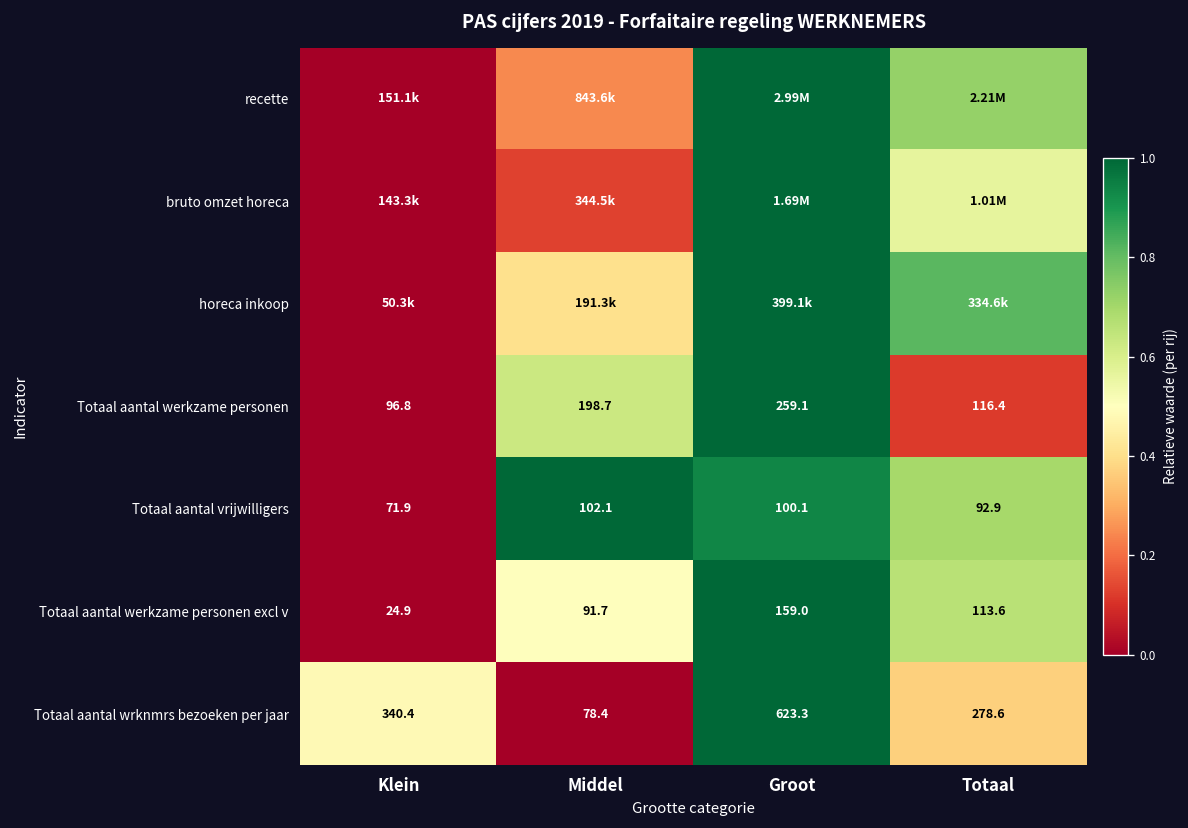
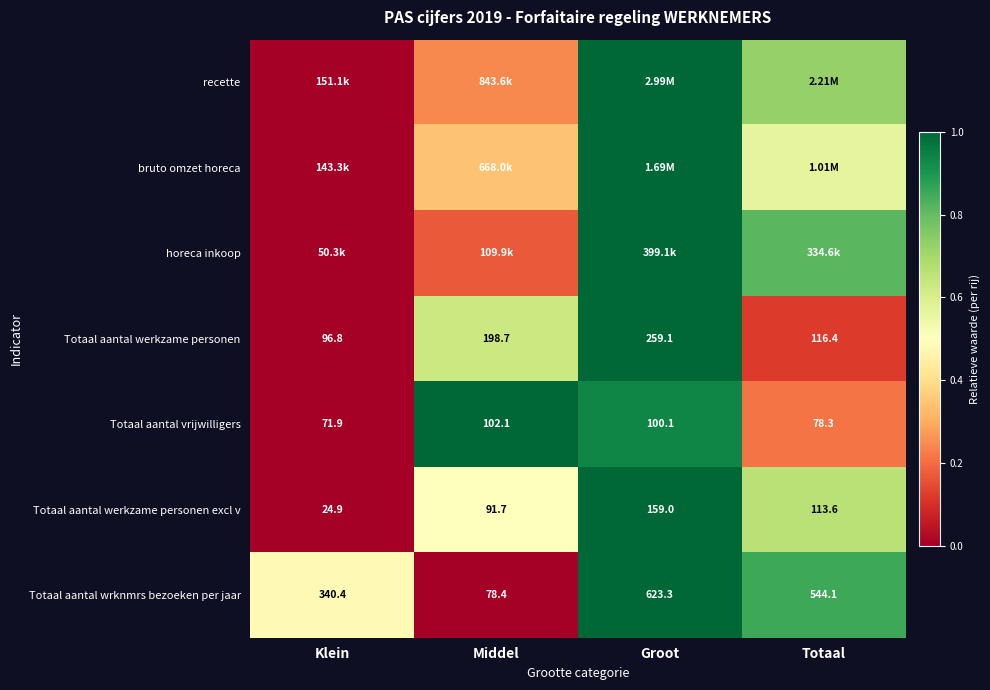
bruto omzet horeca, Middel: 344.5k -> 668.0k
horeca inkoop, Middel: 191.3k -> 109.9k
Totaal aantal vrijwilligers, Totaal: 92.9 -> 78.3
Totaal aantal wrknmrs bezoeken per jaar, Totaal: 278.6 -> 544.1
